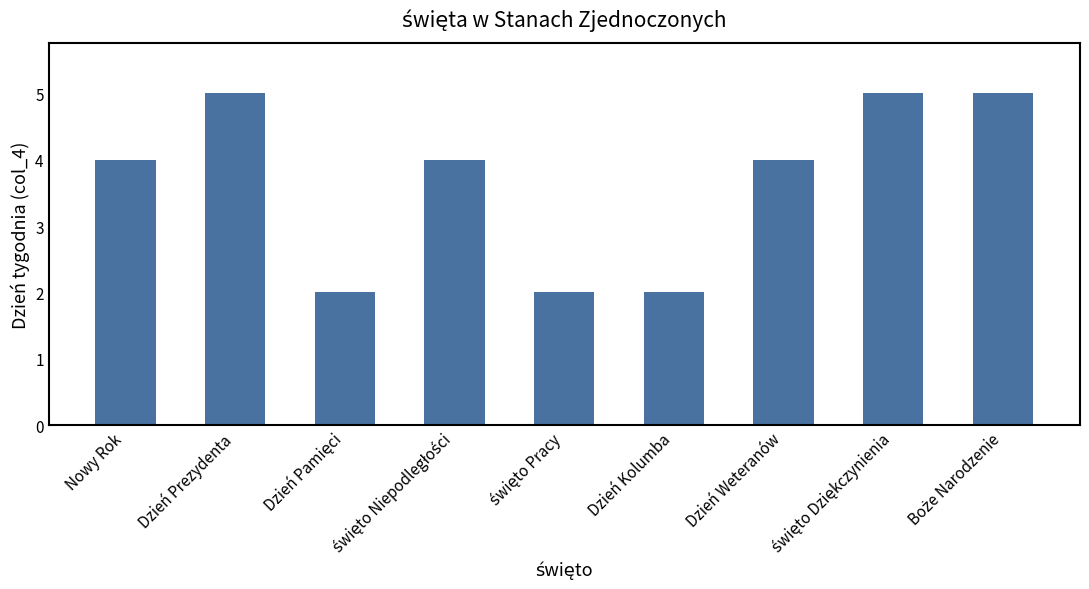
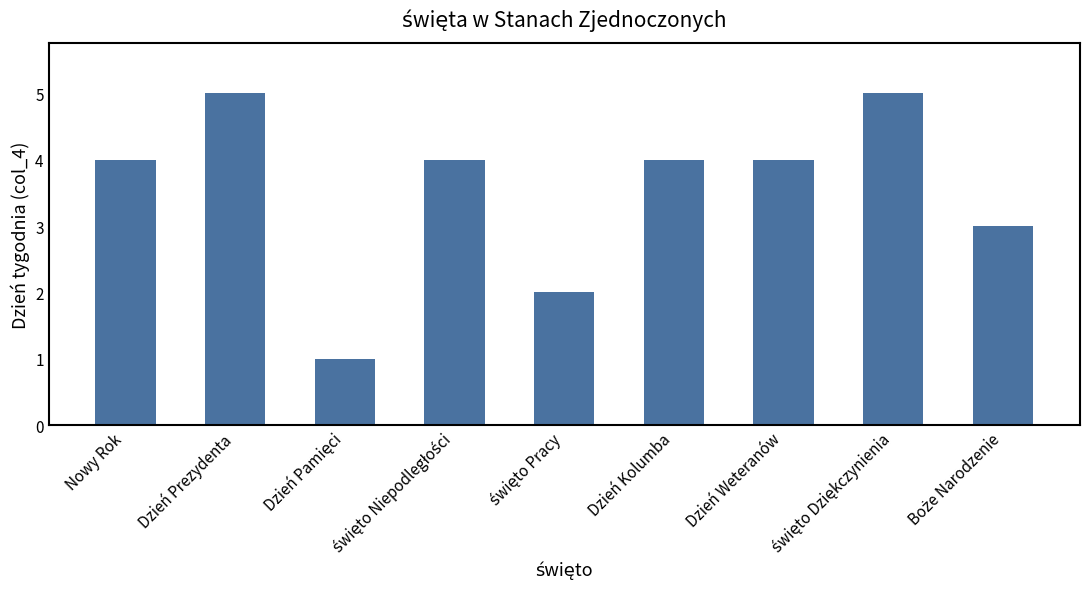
Dzień Pamięci: 2 -> 1
Dzień Kolumba: 2 -> 4
Boże Narodzenie: 5 -> 3
